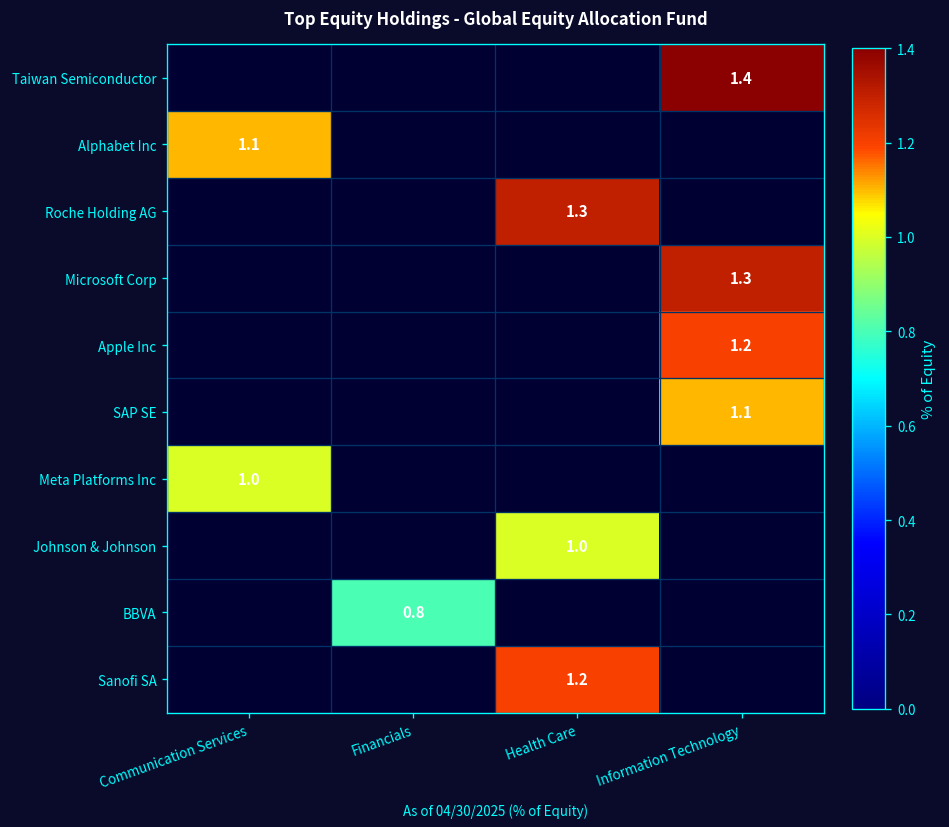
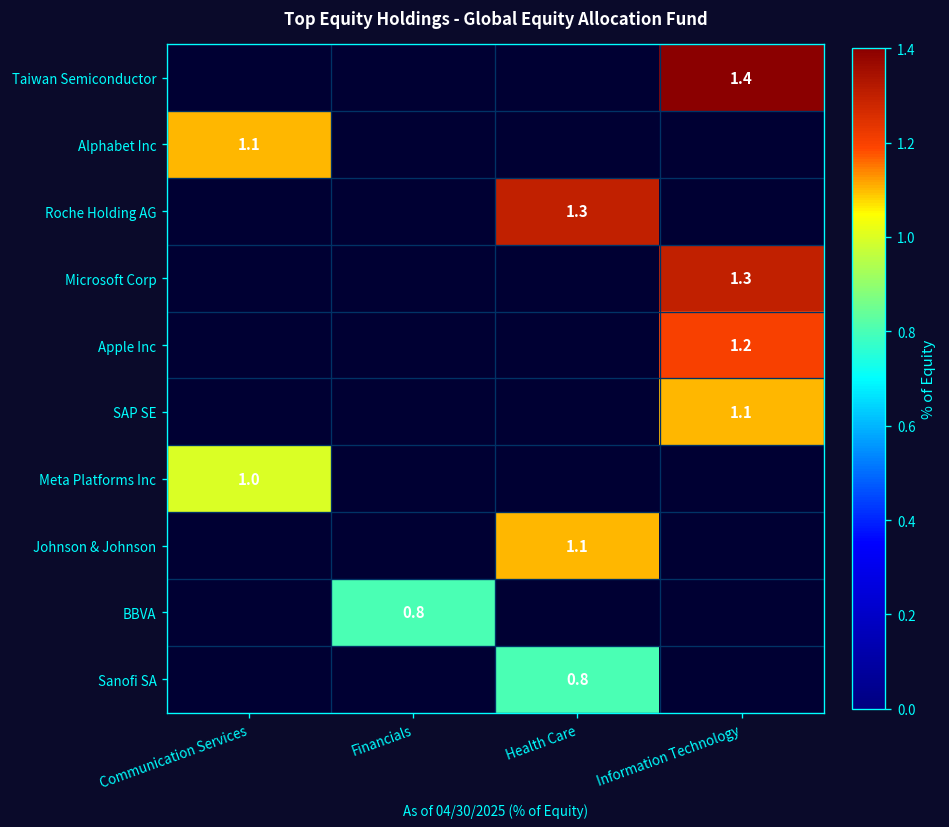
Johnson & Johnson, Health Care: 1.0 -> 1.1
Sanofi SA, Health Care: 1.2 -> 0.8
